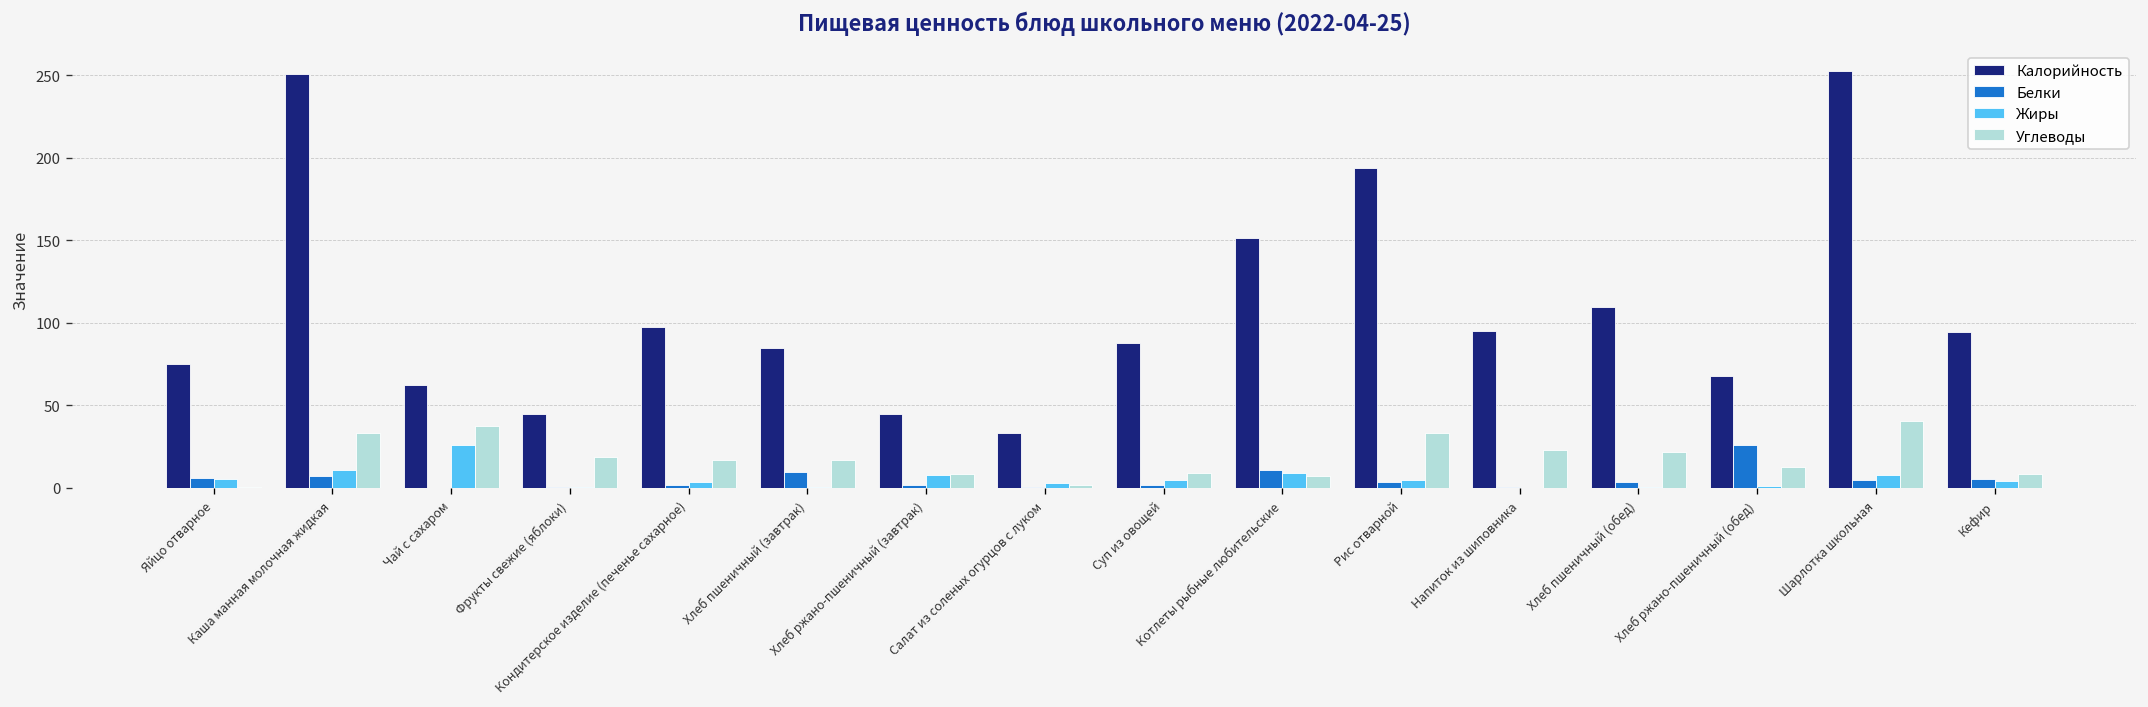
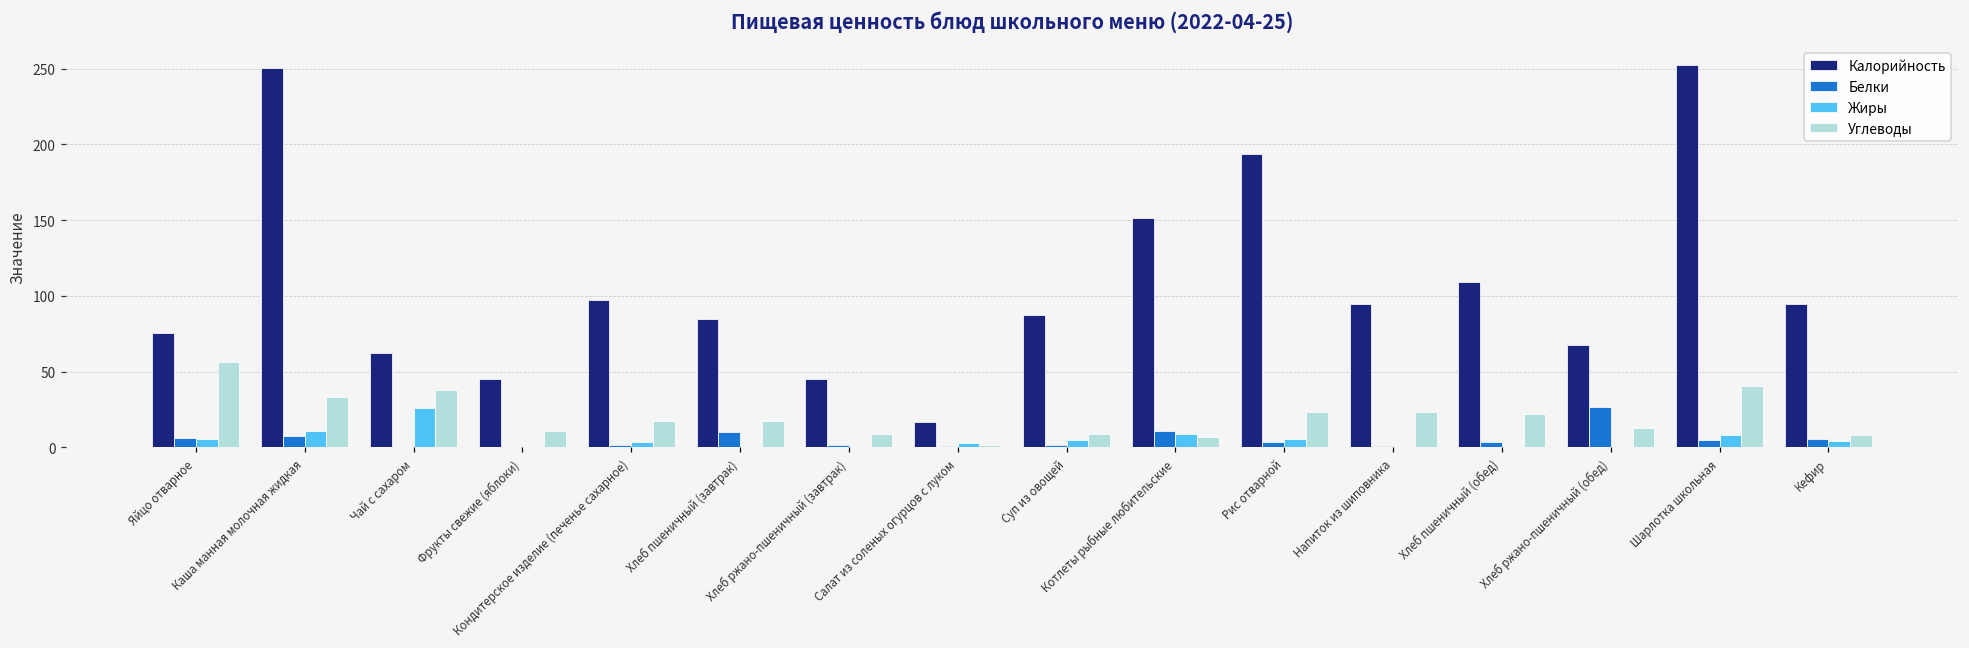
Углеводы, Яйцо отварное: 0 -> 57
Углеводы, Фрукты свежие (яблоки): 19 -> 10
Жиры, Хлеб ржано-пшеничный (завтрак): 8 -> 1
Калорийность, Салат из соленых огурцов с луком: 33 -> 17
Углеводы, Рис отварной: 33 -> 24
